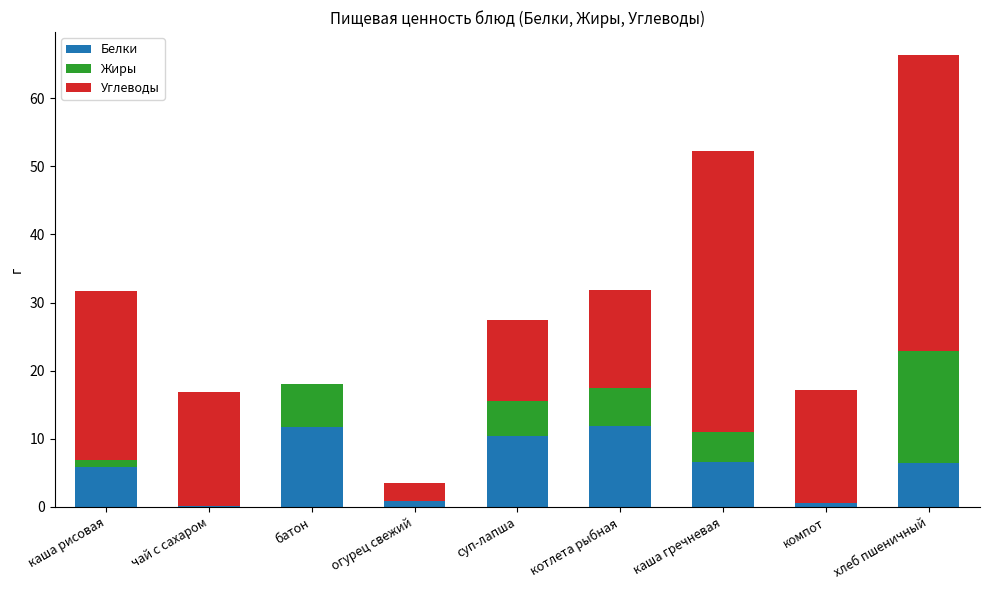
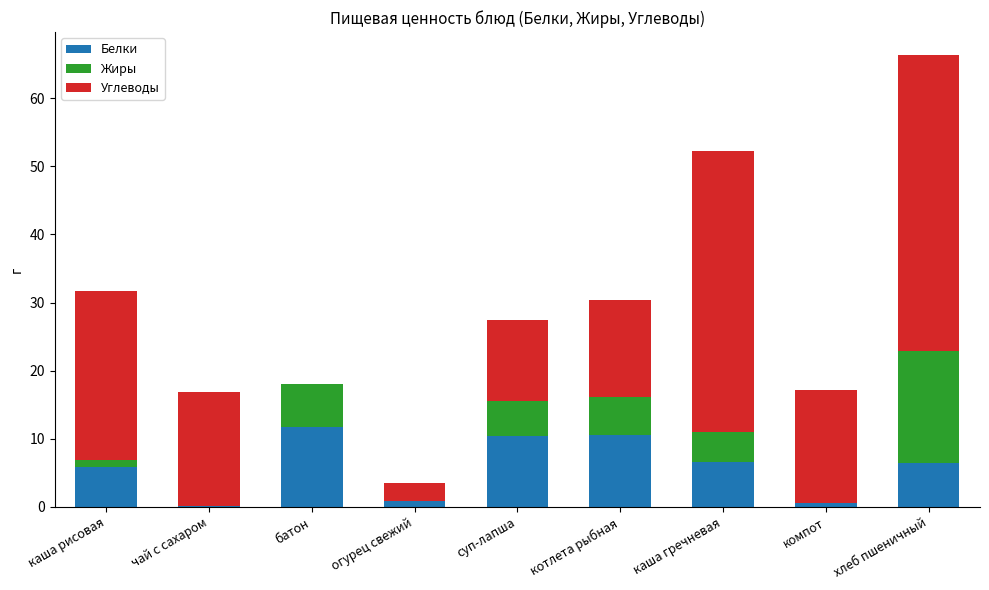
Белки, котлета рыбная: 12 -> 10
